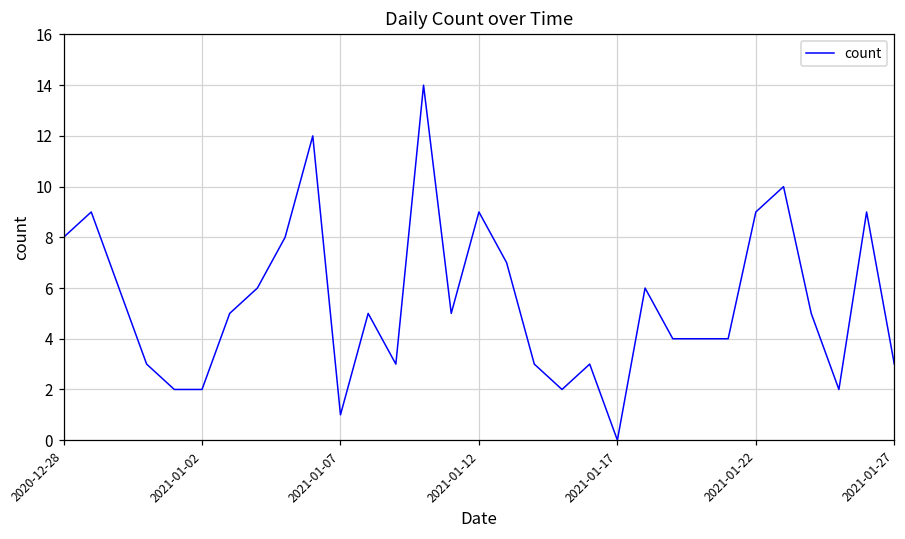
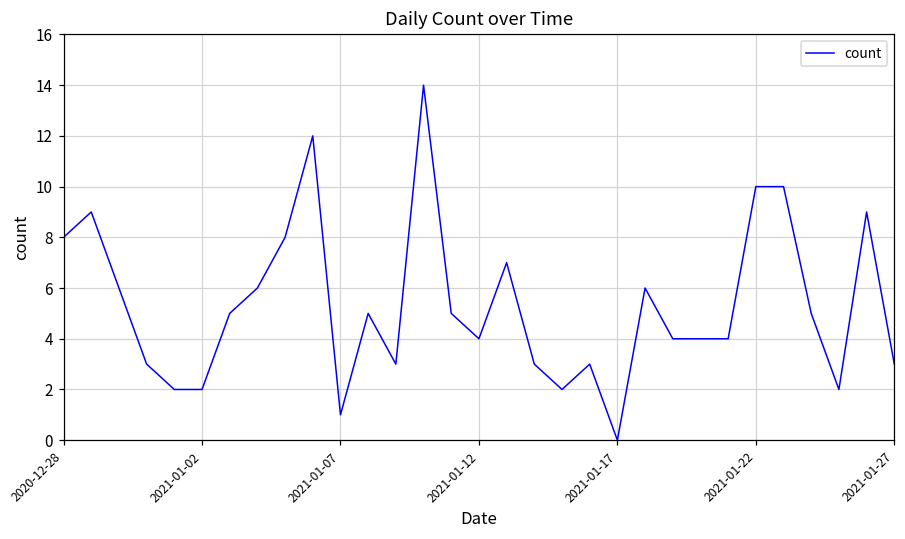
2021-01-12: 9 -> 4
2021-01-22: 9 -> 10
